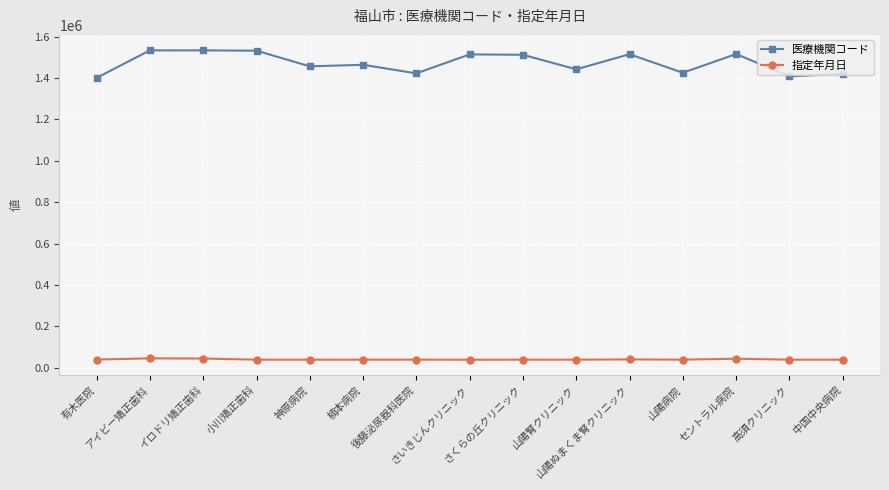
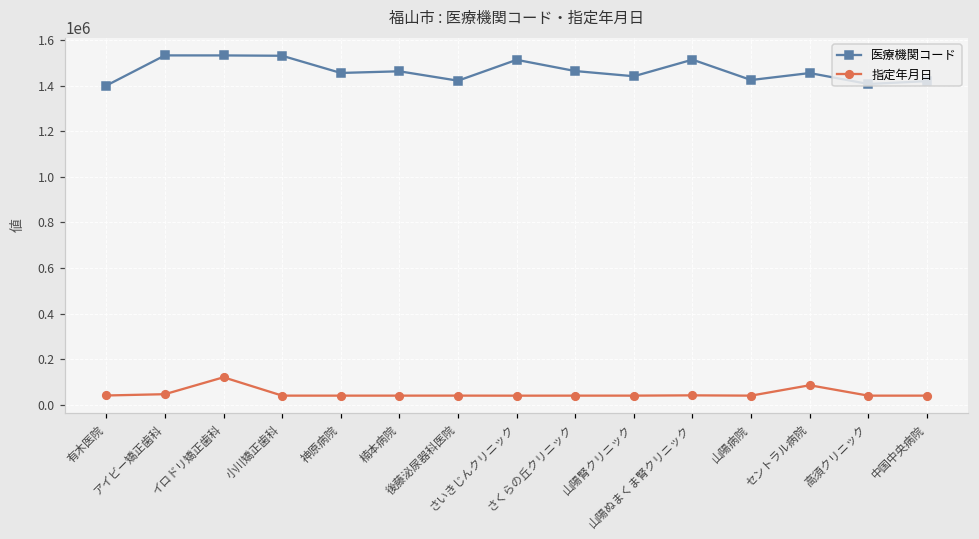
指定年月日, イロドリ矯正歯科: 40000 -> 120000
医療機関コード, さくらの丘クリニック: 1510000 -> 1470000
医療機関コード, セントラル病院: 1520000 -> 1460000
指定年月日, セントラル病院: 40000 -> 80000
